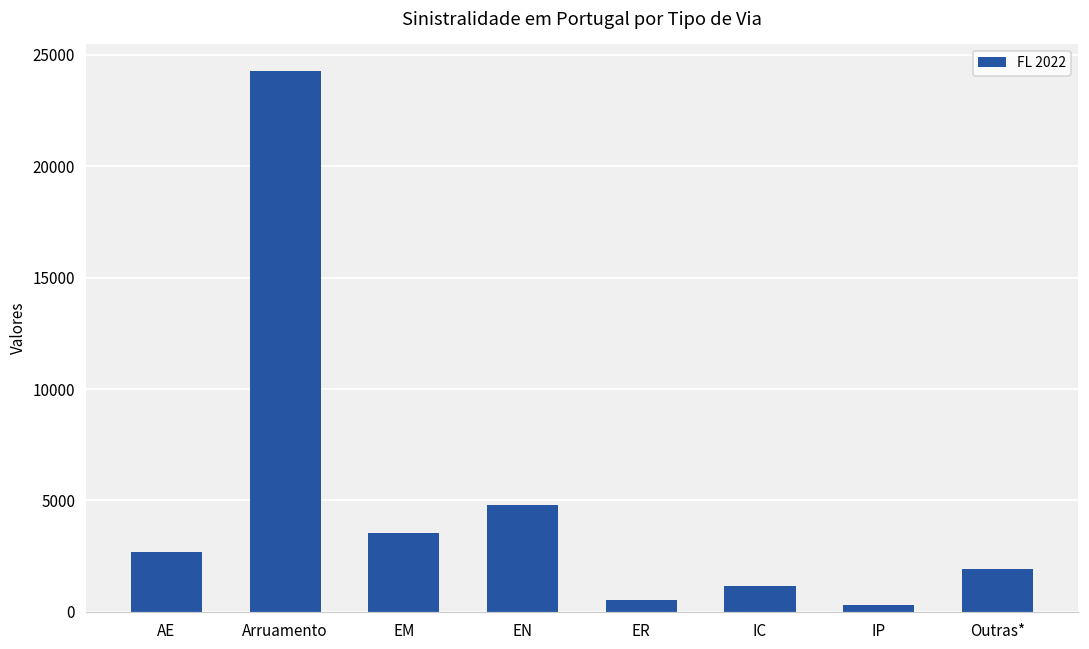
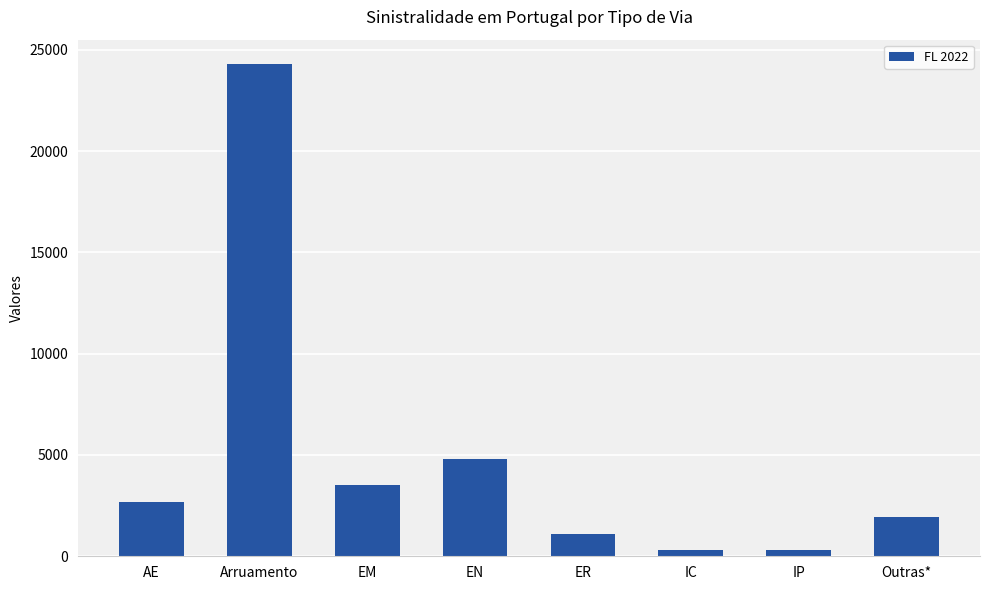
ER: 500 -> 1100
IC: 1200 -> 300
